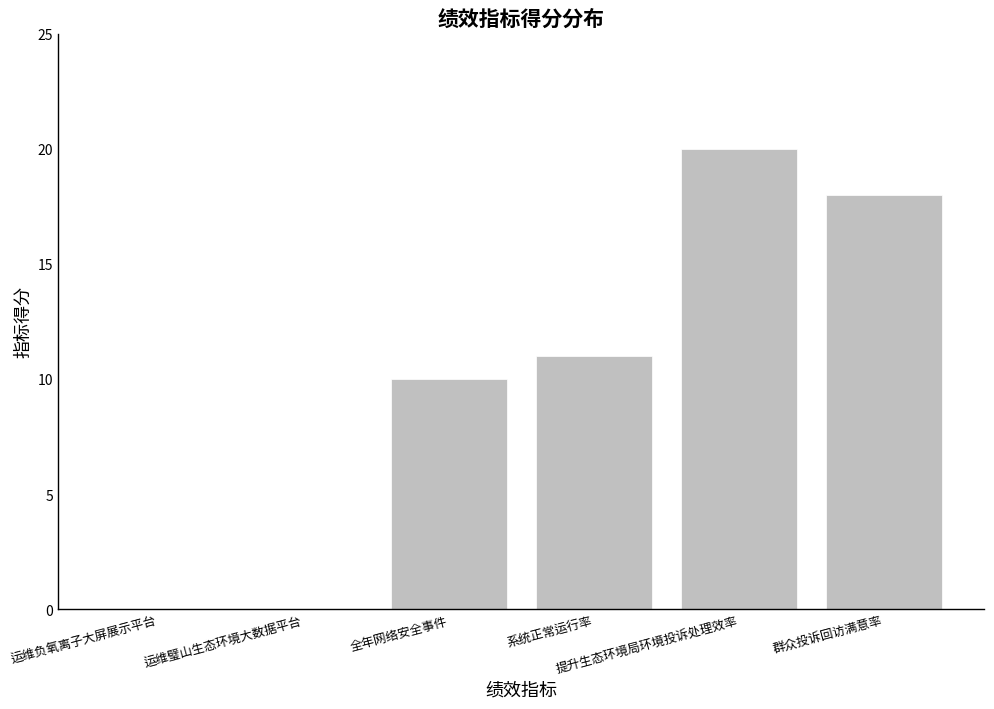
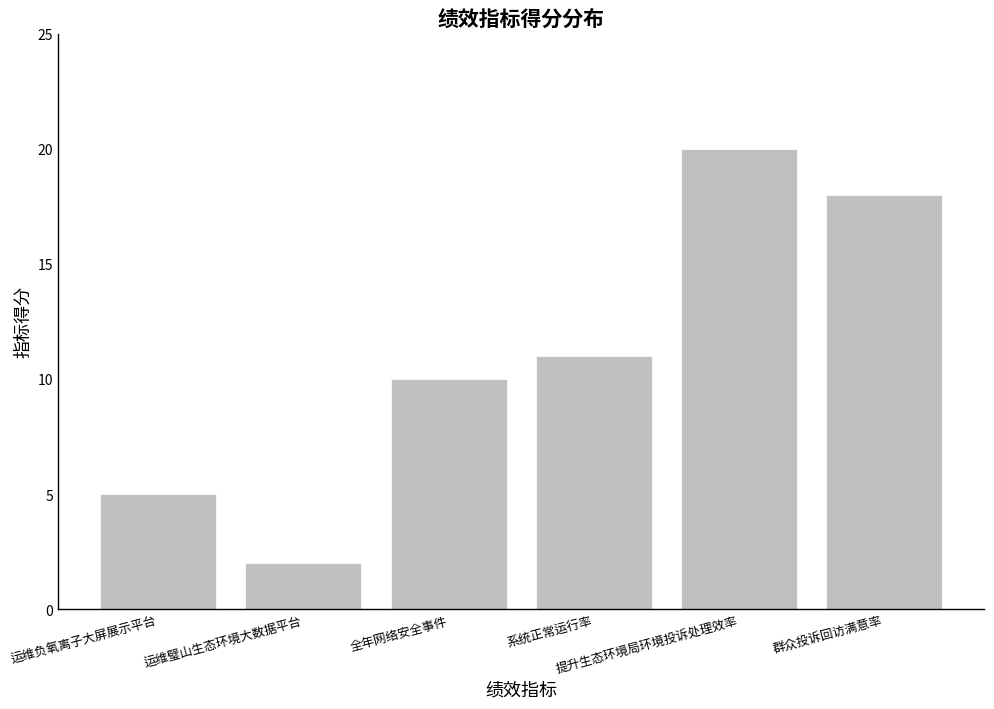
运维负氧离子大屏展示平台: 0 -> 5
运维璧山生态环境大数据平台: 0 -> 2
